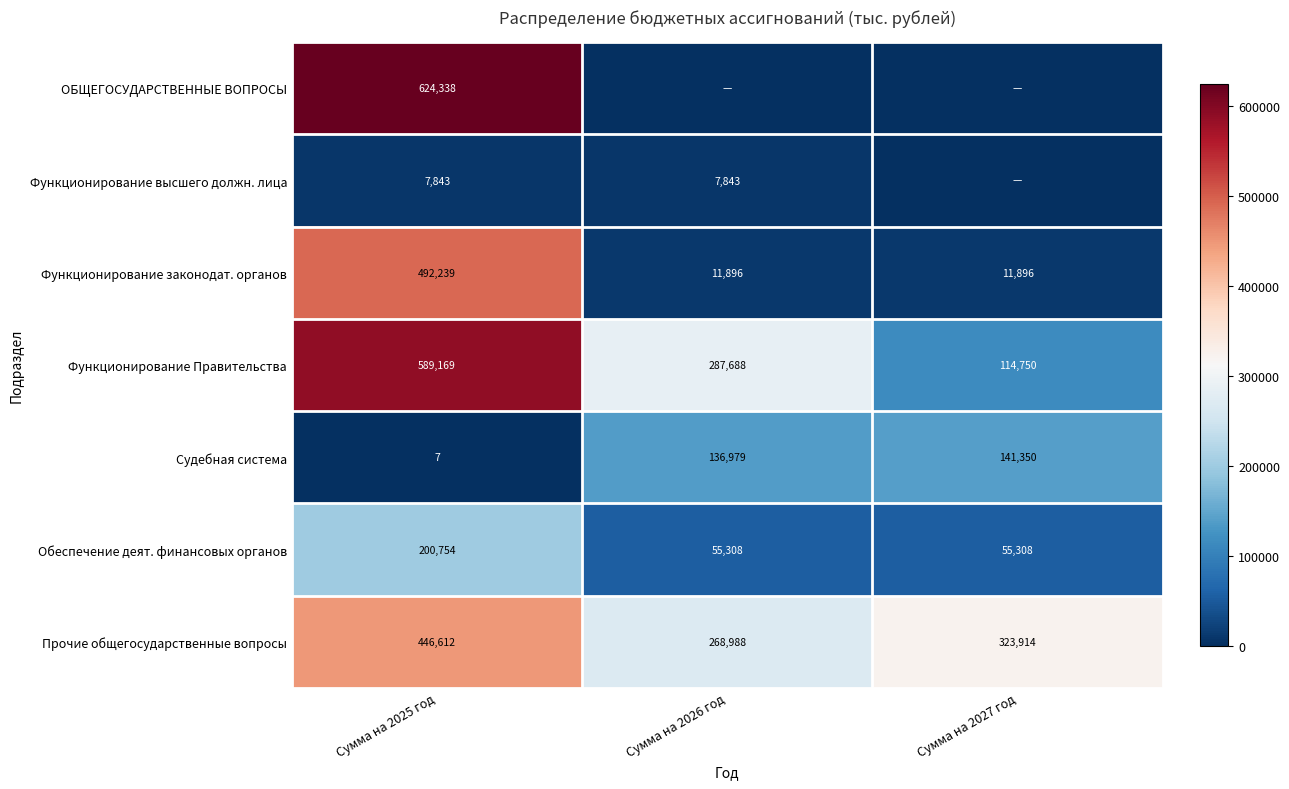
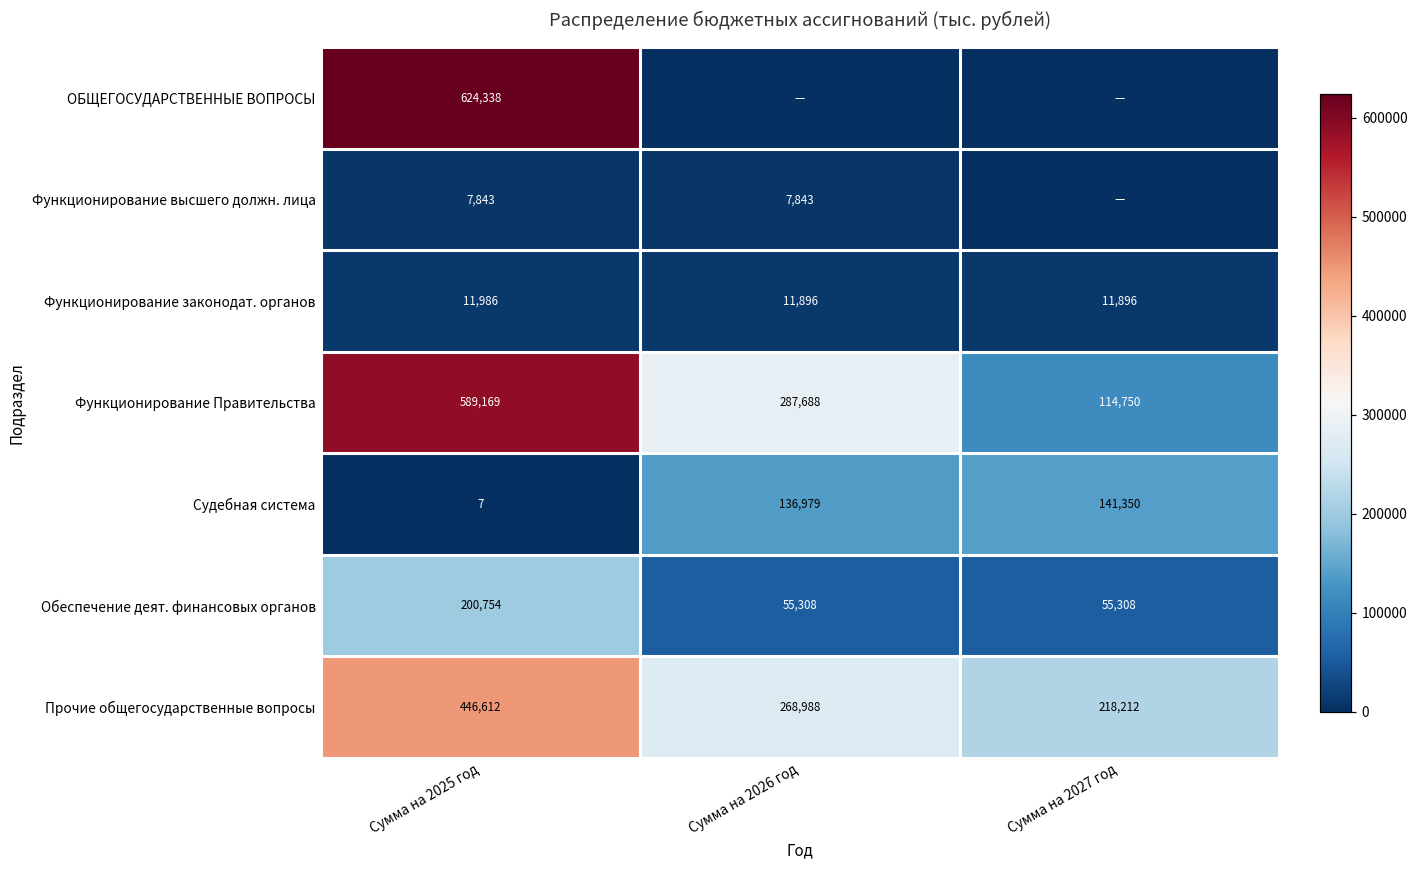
Функционирование законодат. органов, Сумма на 2025 год: 492,239 -> 11,986
Прочие общегосударственные вопросы, Сумма на 2027 год: 323,914 -> 218,212
